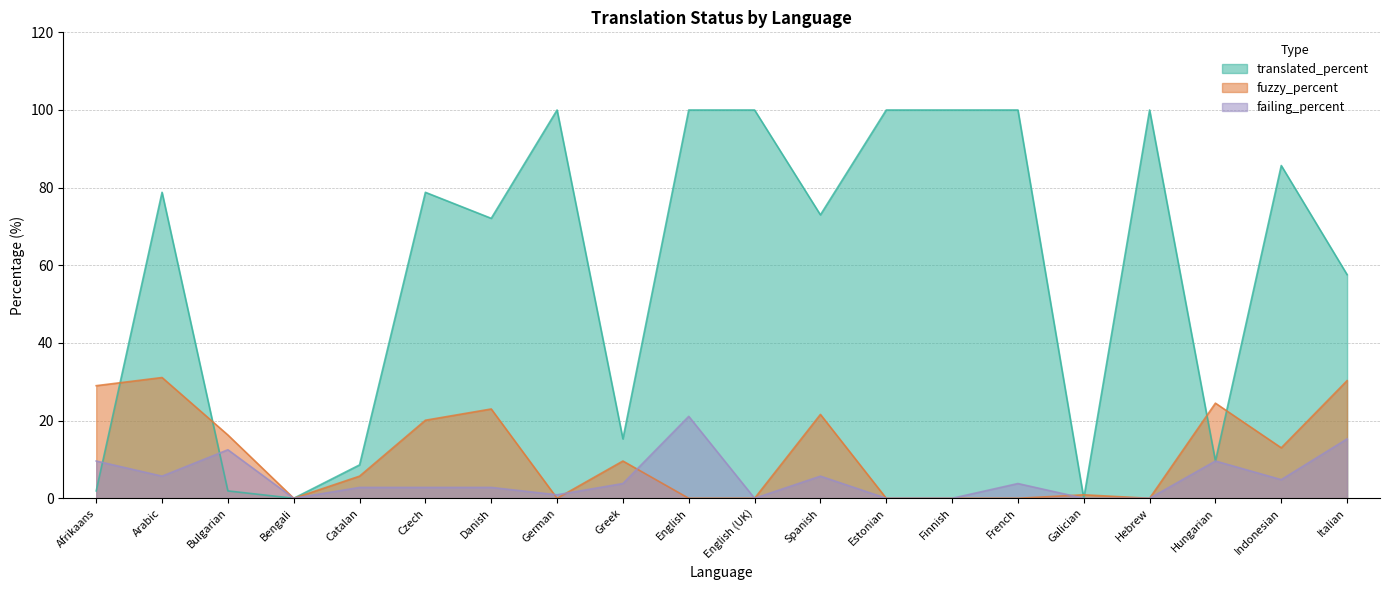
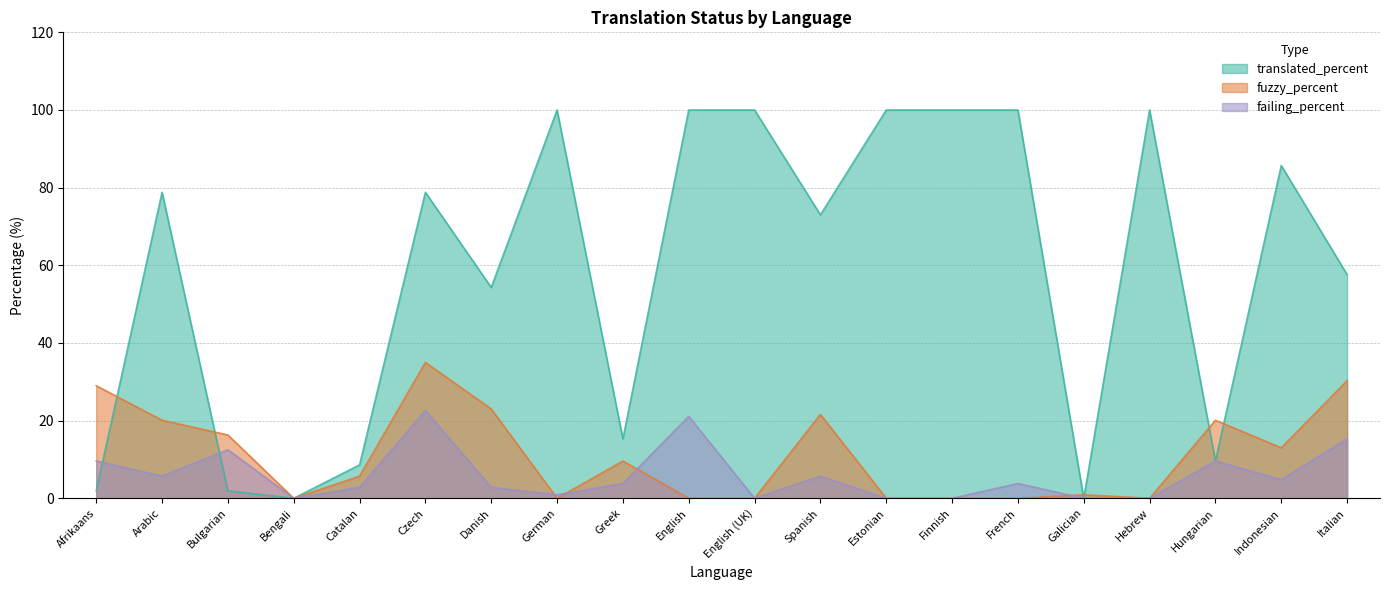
fuzzy_percent, Arabic: 31 -> 20
fuzzy_percent, Czech: 20 -> 35
failing_percent, Czech: 3 -> 23
translated_percent, Danish: 72 -> 54
fuzzy_percent, Hungarian: 25 -> 20
